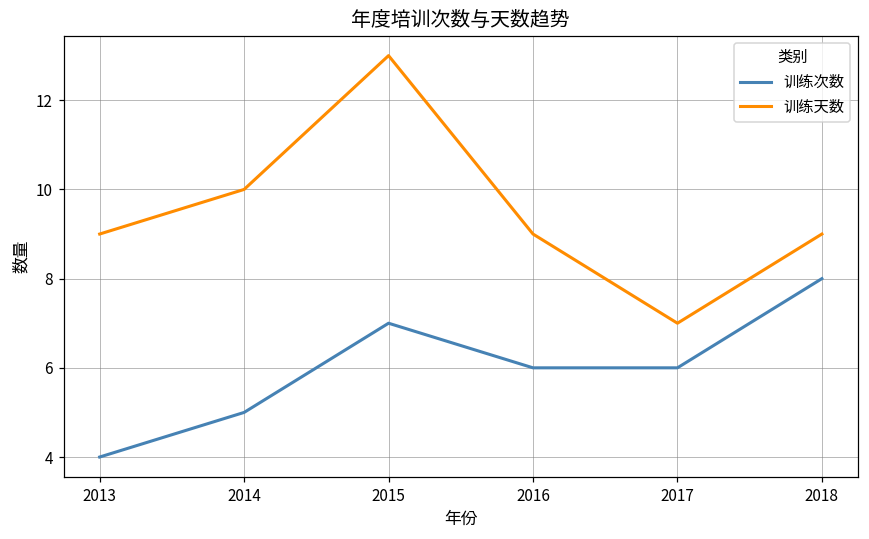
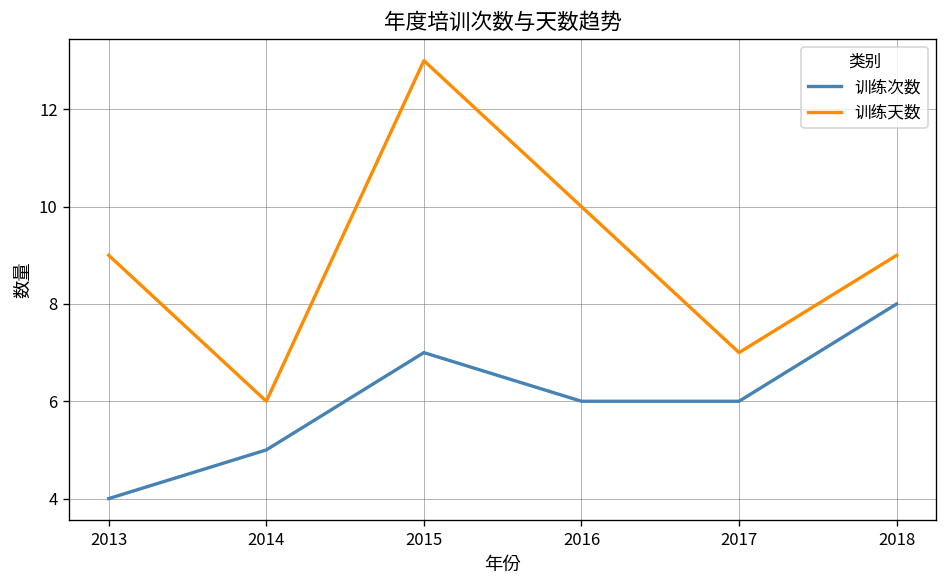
训练天数, 2014: 10 -> 6
训练天数, 2016: 9 -> 10
